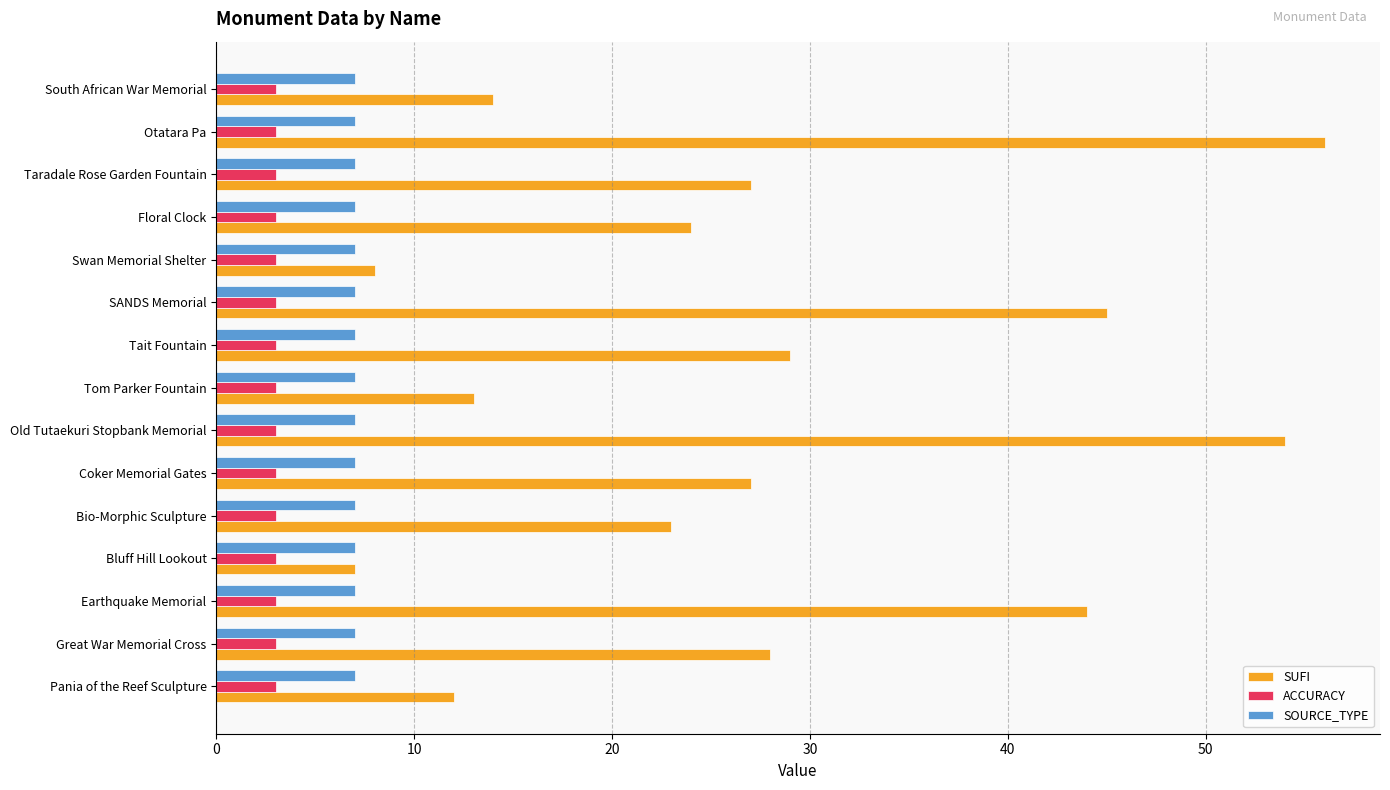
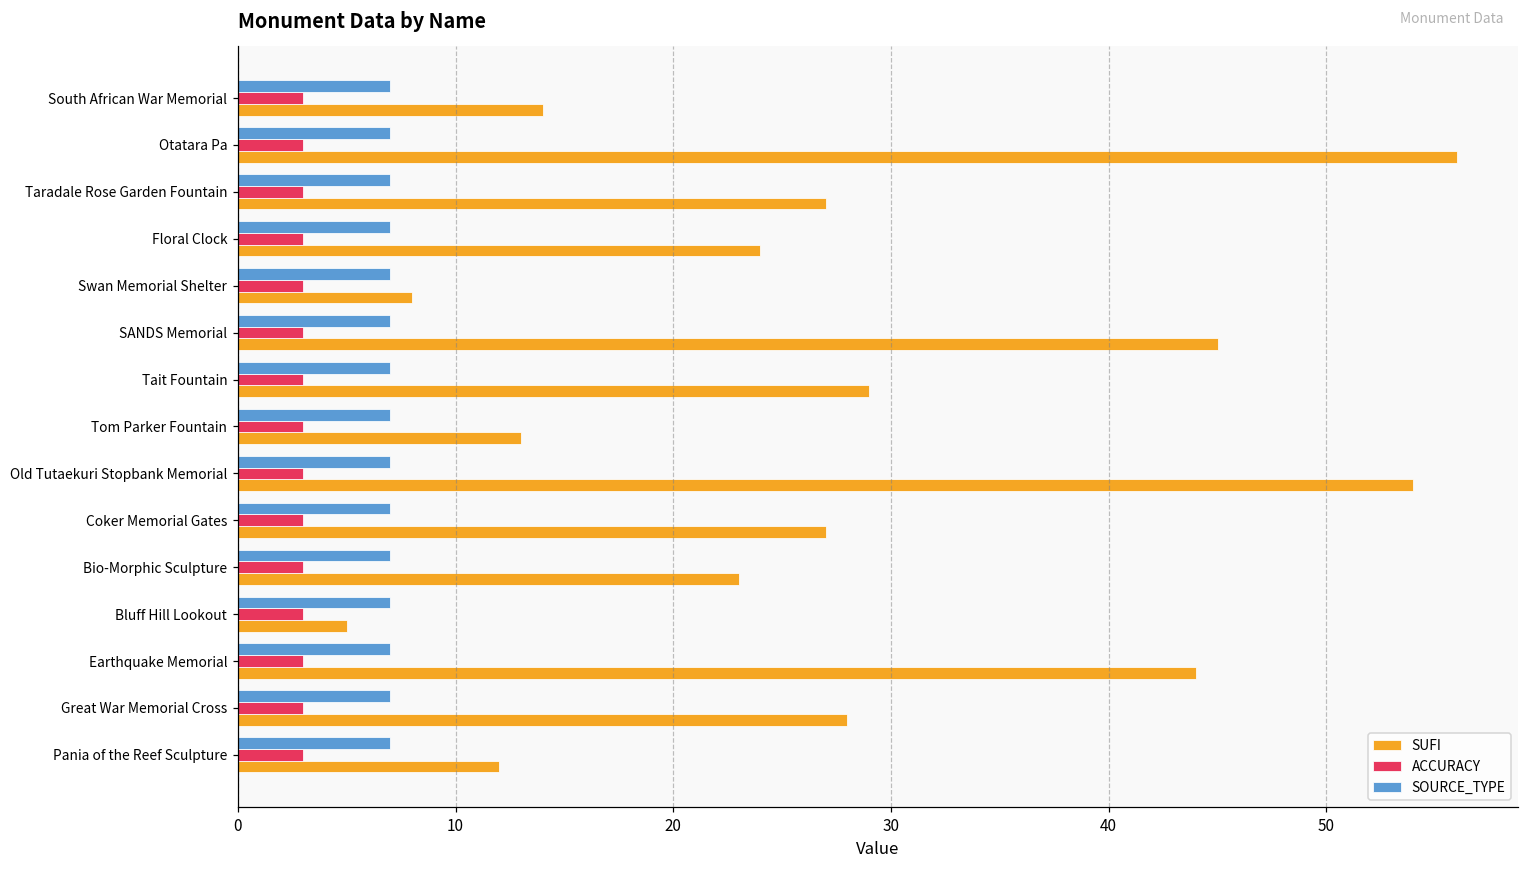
SUFI, Bluff Hill Lookout: 7 -> 5
